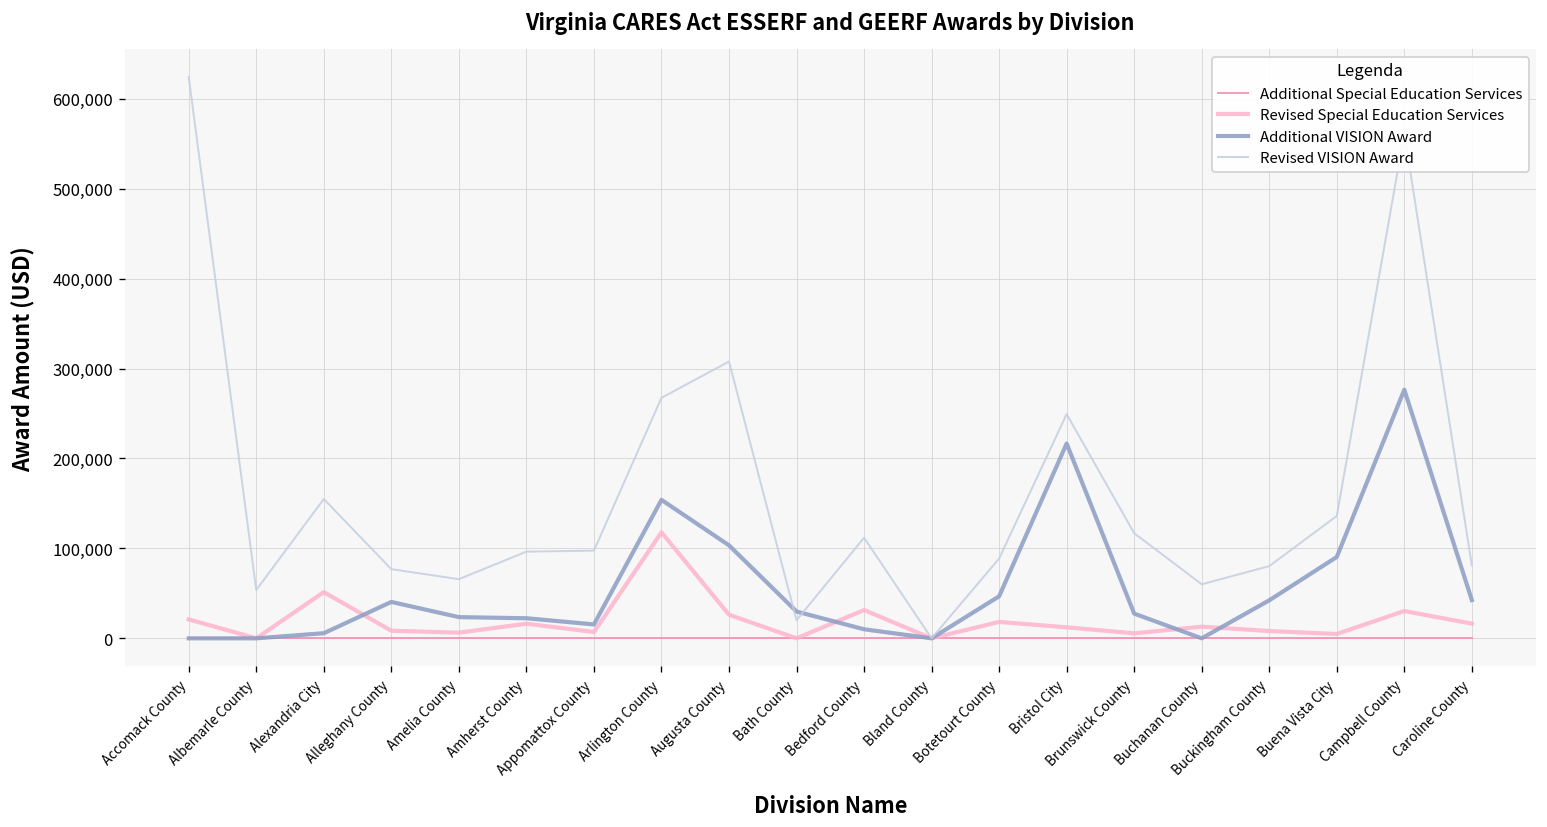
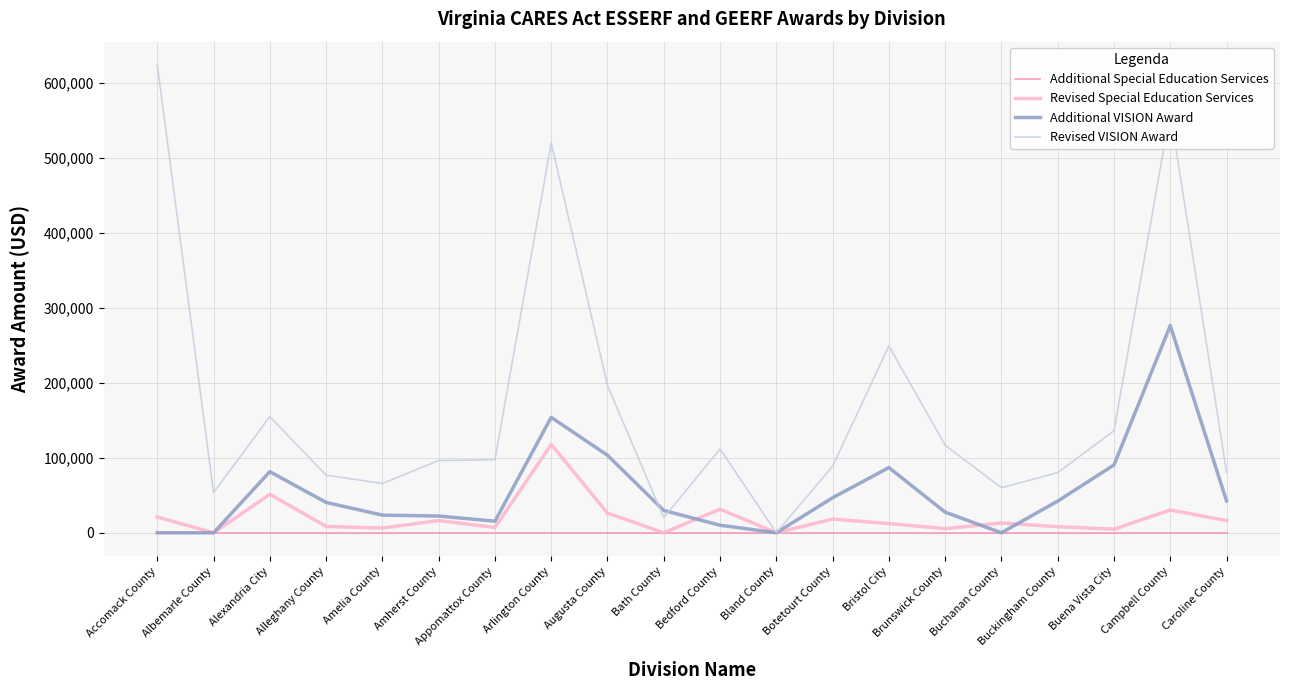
Additional VISION Award, Alexandria City: 10,000 -> 80,000
Revised VISION Award, Arlington County: 270,000 -> 520,000
Revised VISION Award, Augusta County: 310,000 -> 200,000
Additional VISION Award, Bristol City: 220,000 -> 90,000
